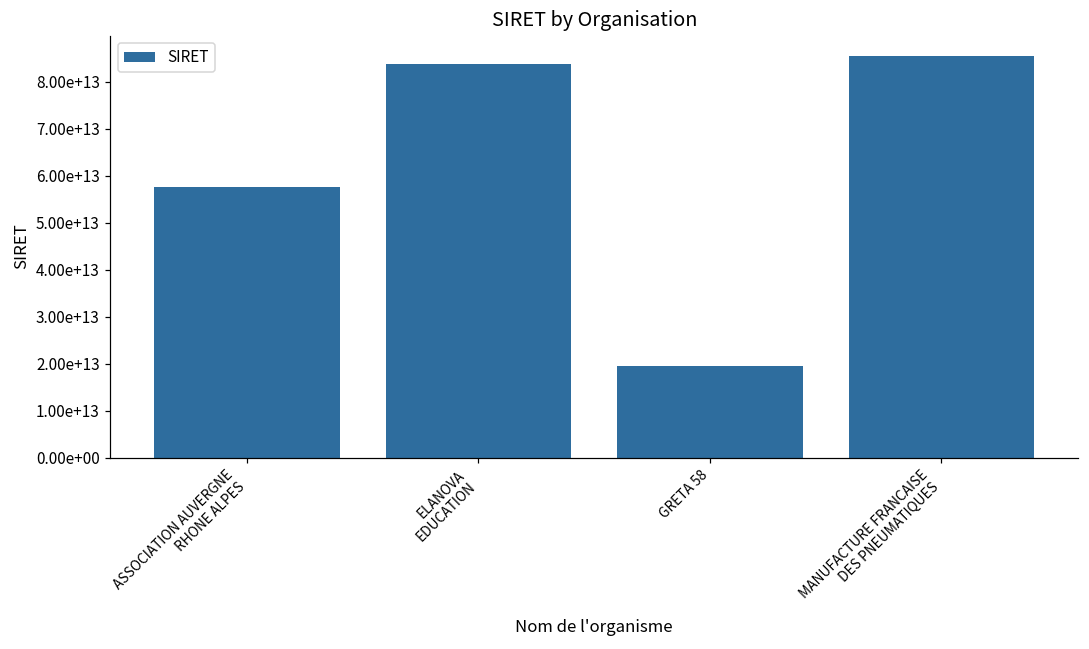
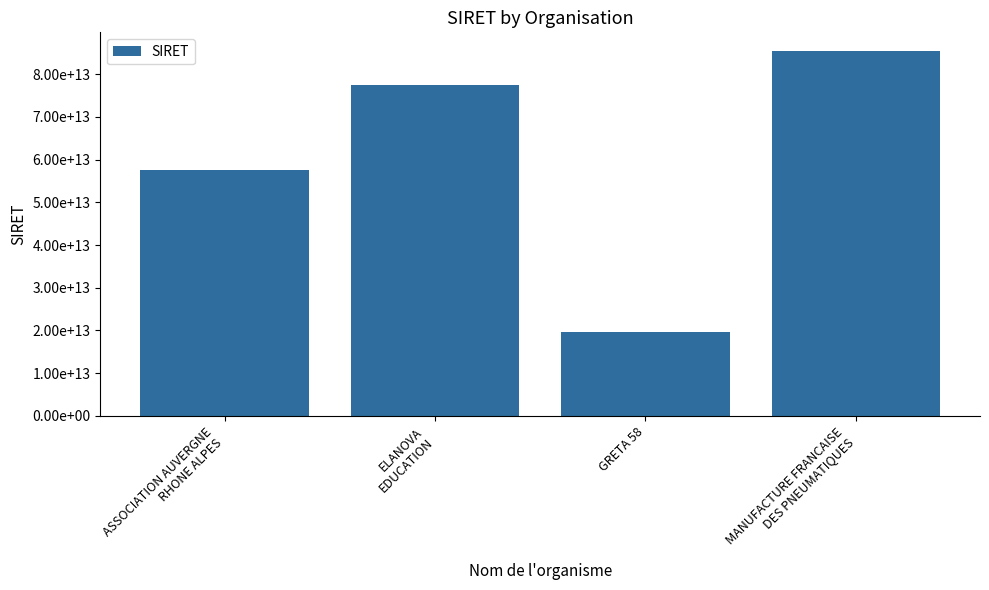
ELANOVA EDUCATION: 84000000000000 -> 78000000000000
